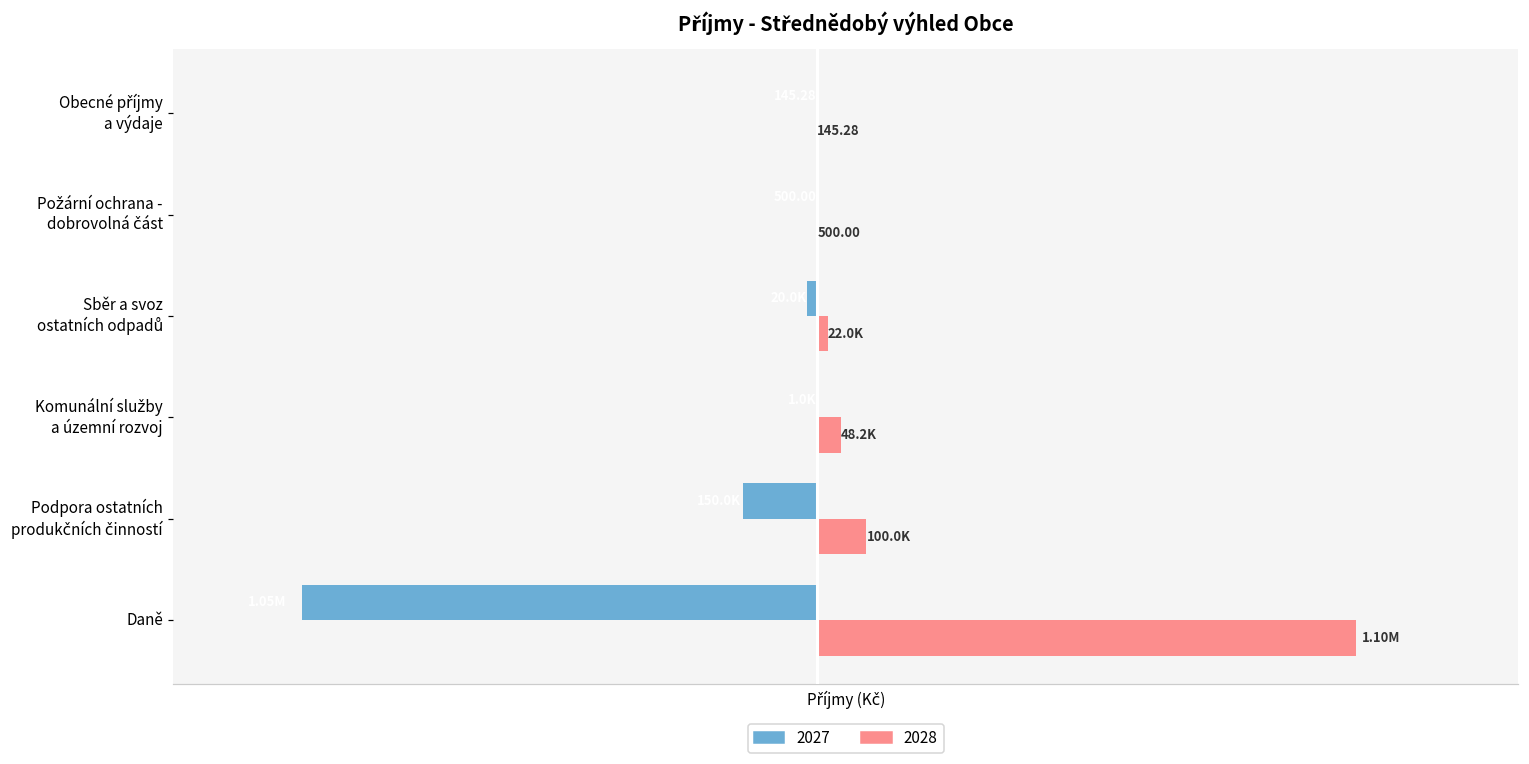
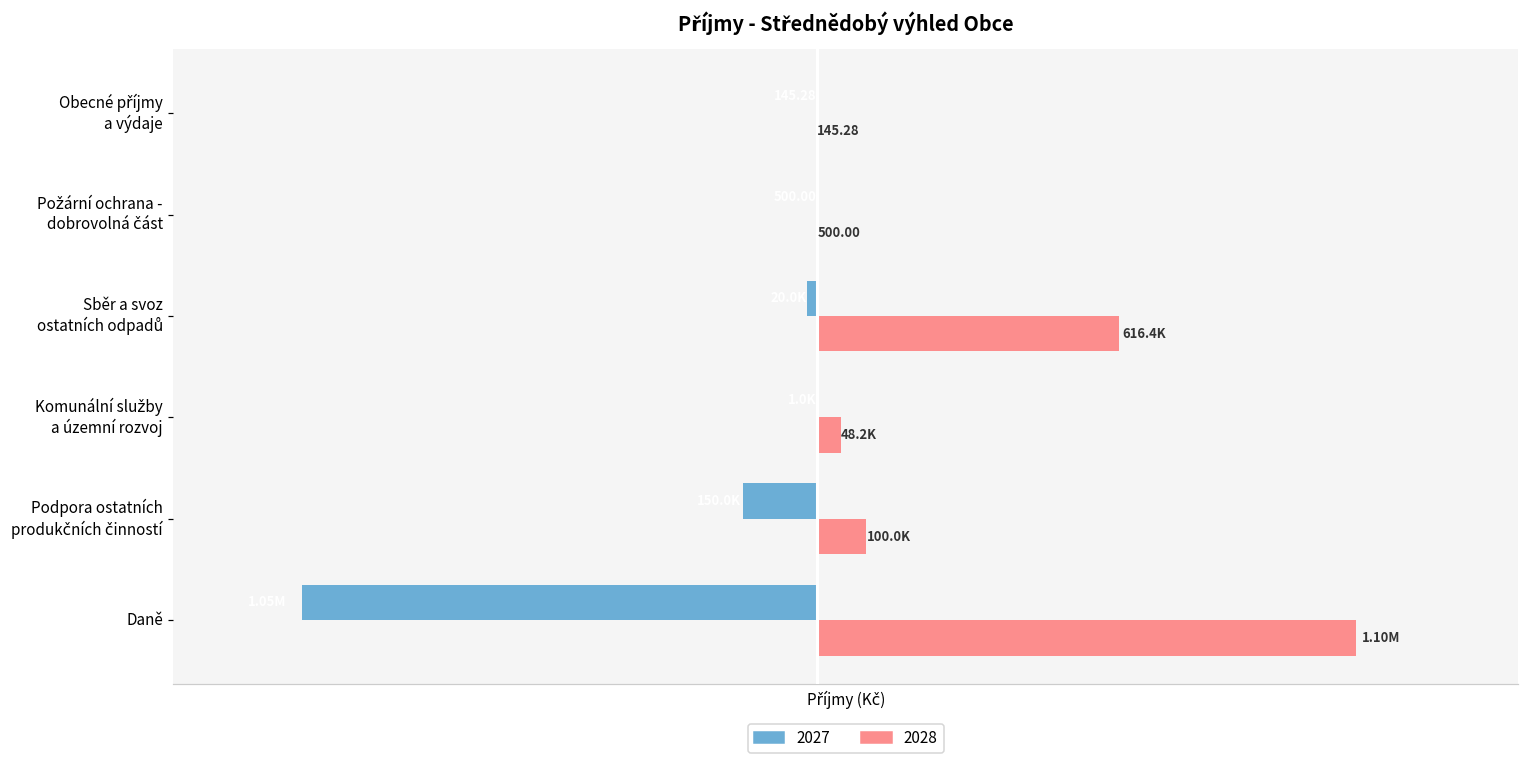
2028, Sběr a svoz ostatních odpadů: 22.0K -> 616.4K
